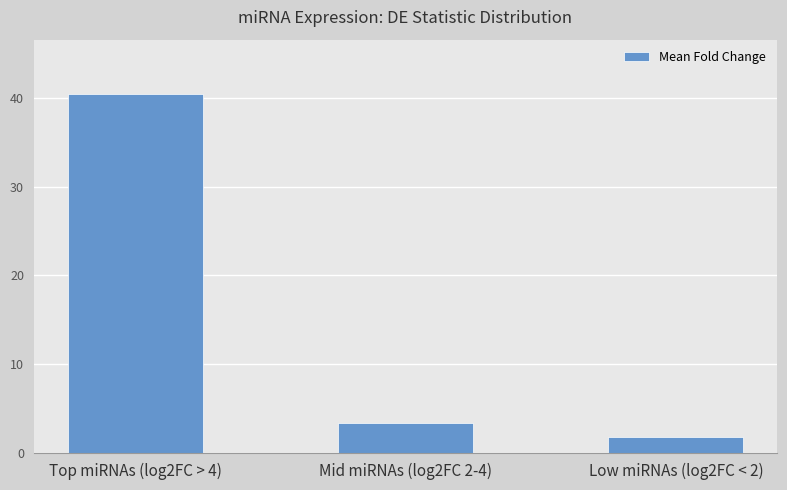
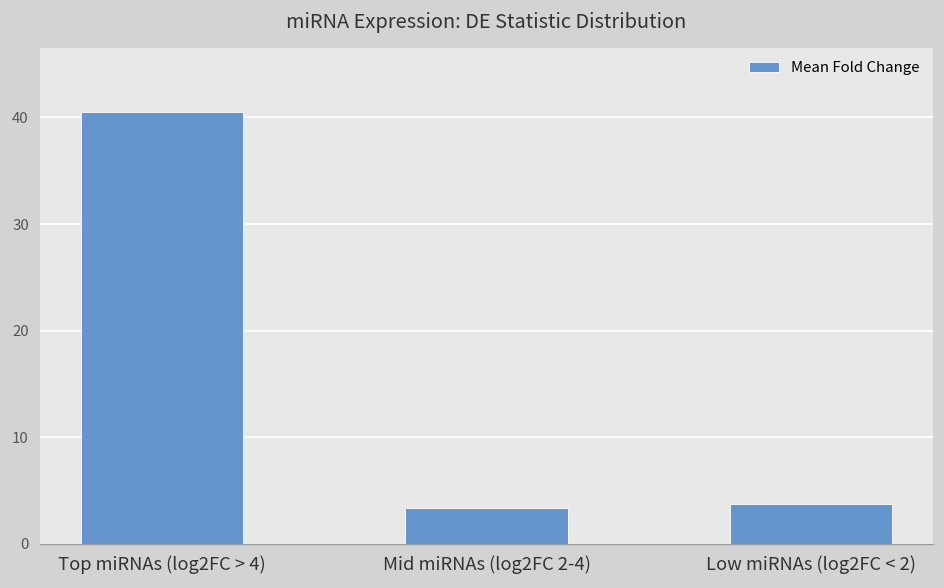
Low miRNAs (log2FC < 2): 2 -> 4
